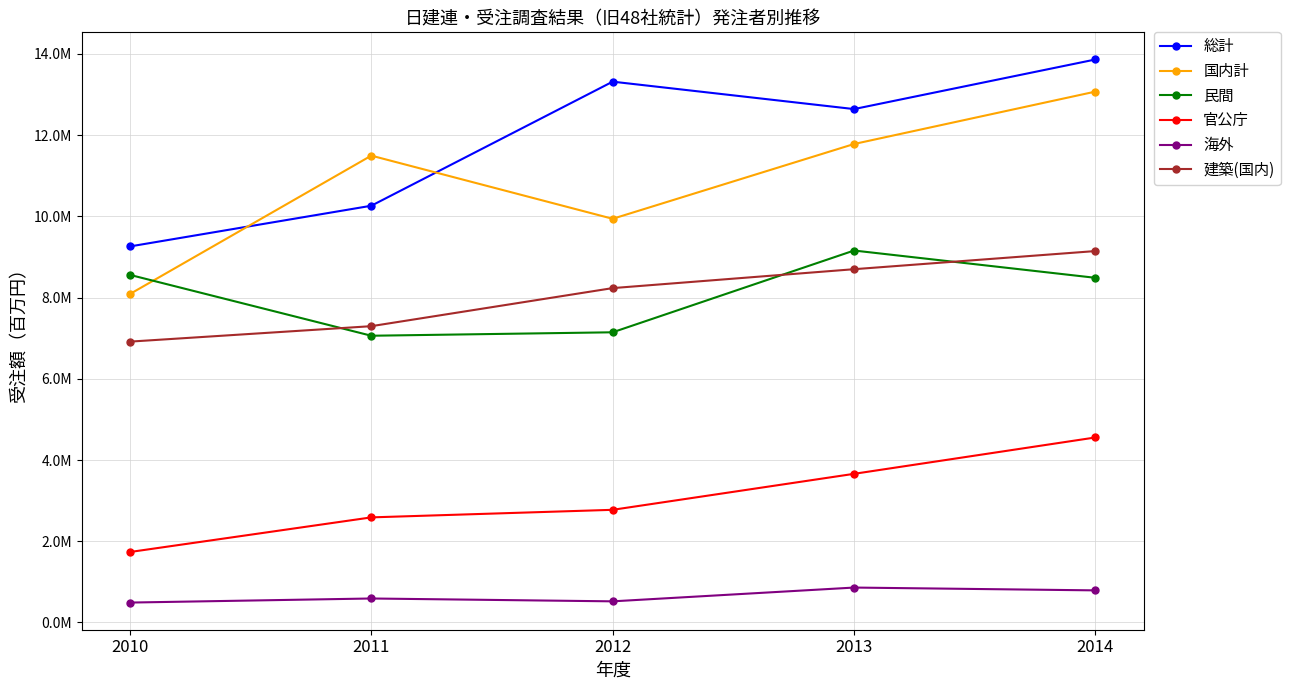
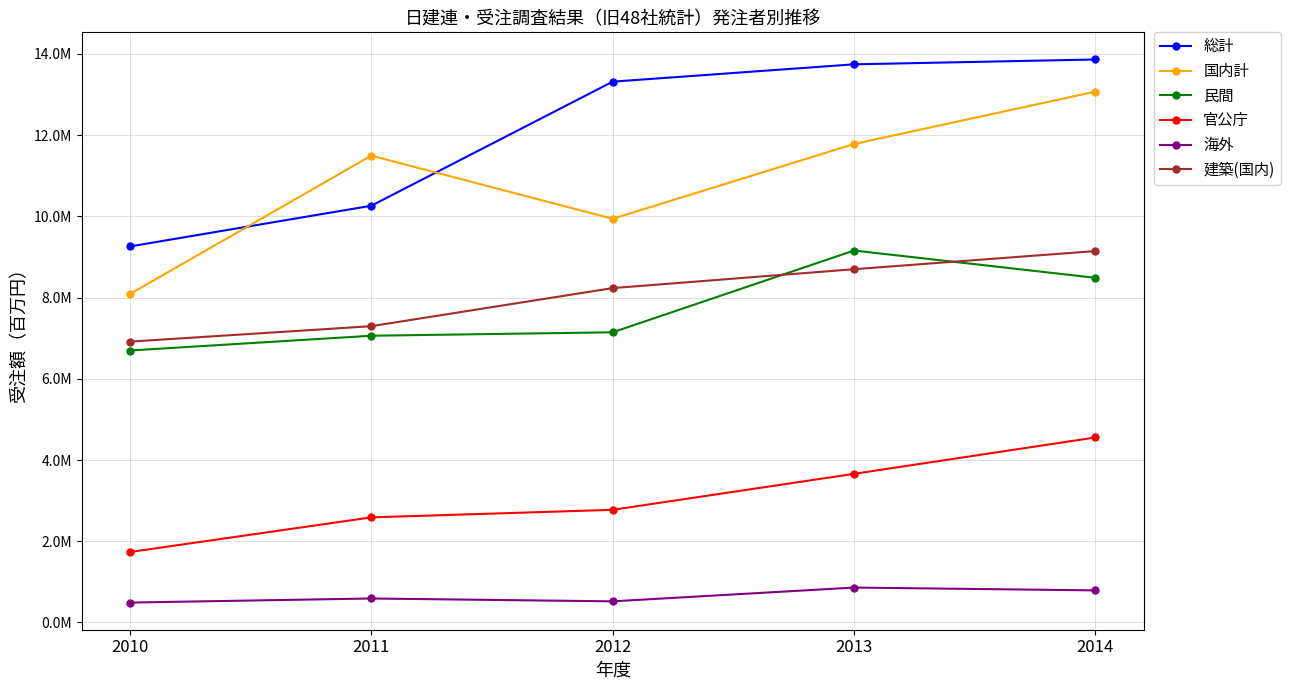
民間, 2010: 8600000 -> 6700000
総計, 2013: 12600000 -> 13700000
